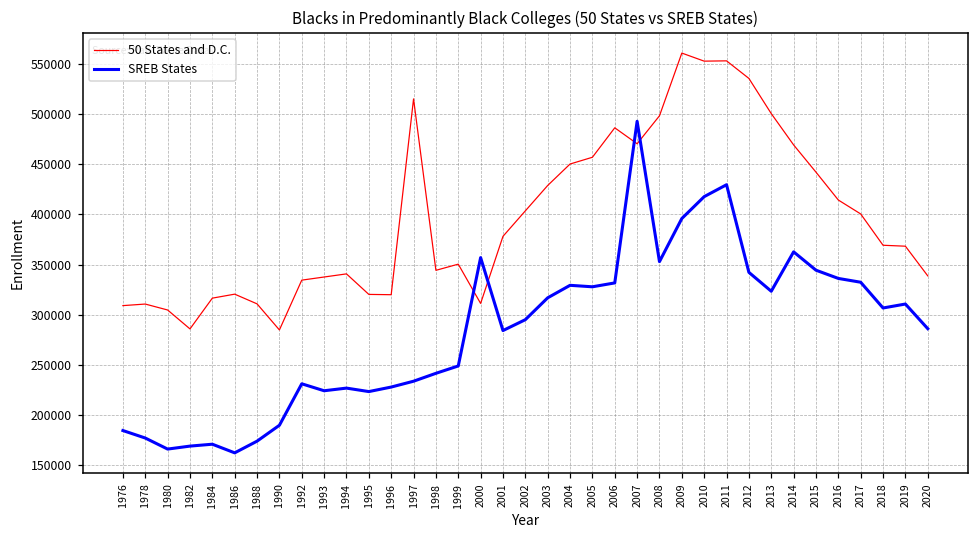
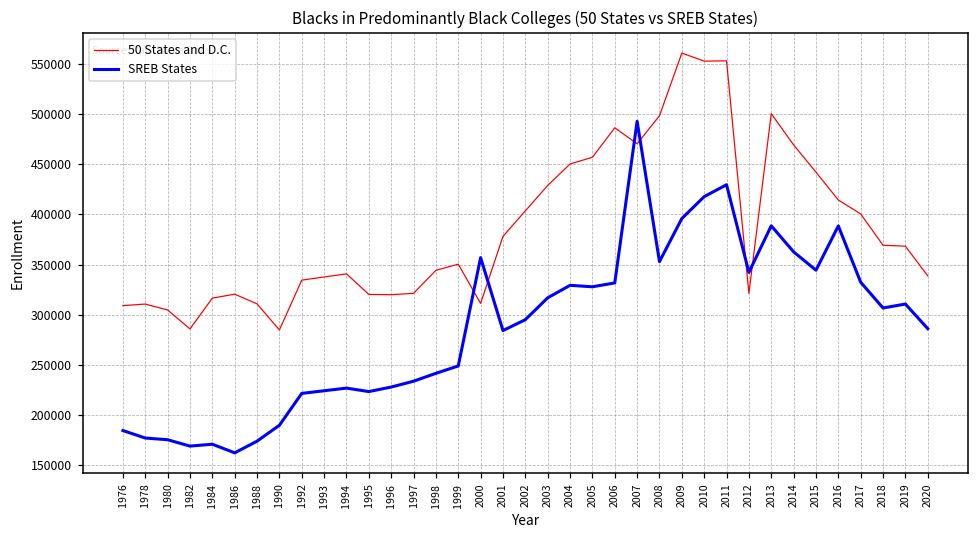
SREB States, 1980: 170000 -> 180000
SREB States, 1992: 230000 -> 220000
50 States and D.C., 1997: 520000 -> 320000
50 States and D.C., 2012: 540000 -> 320000
SREB States, 2013: 320000 -> 390000
SREB States, 2016: 340000 -> 390000
